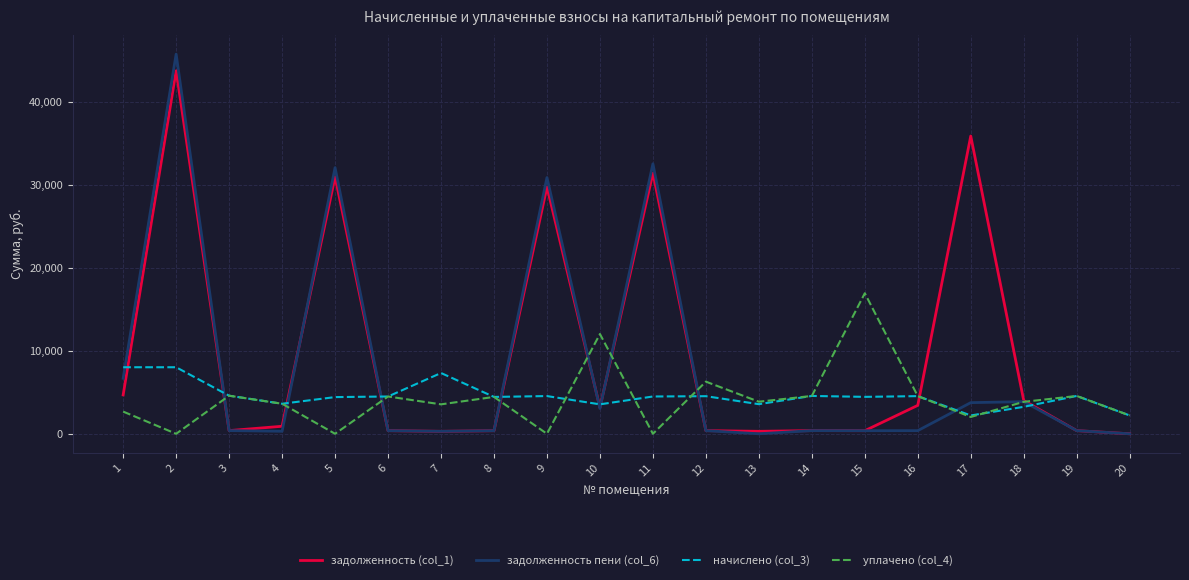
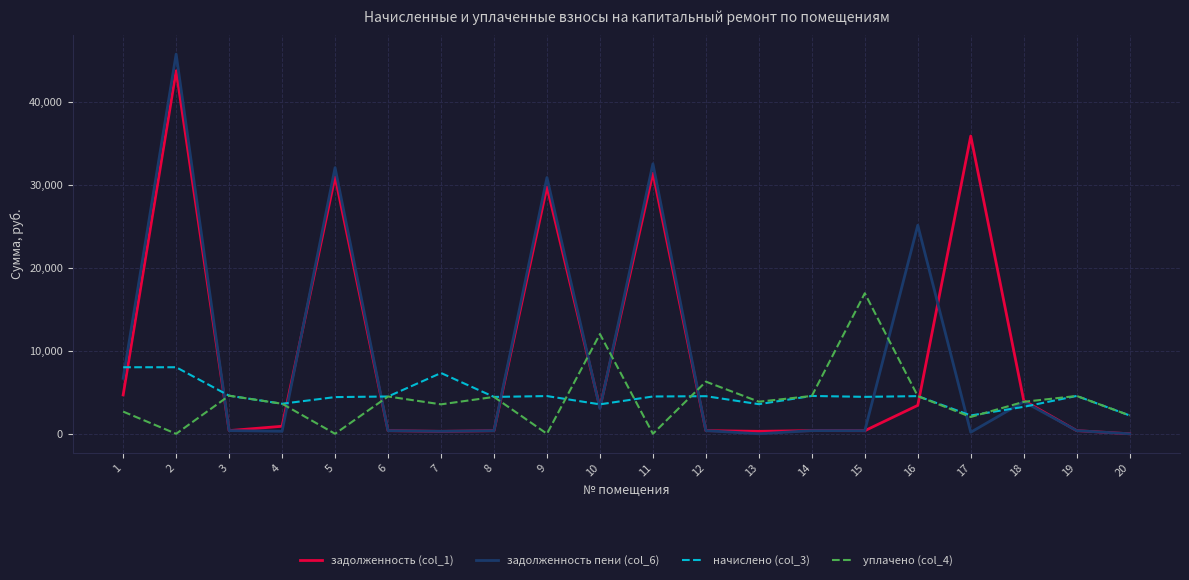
задолженность пени (col_6), 16: 0 -> 25,000
задолженность пени (col_6), 17: 4,000 -> 0
